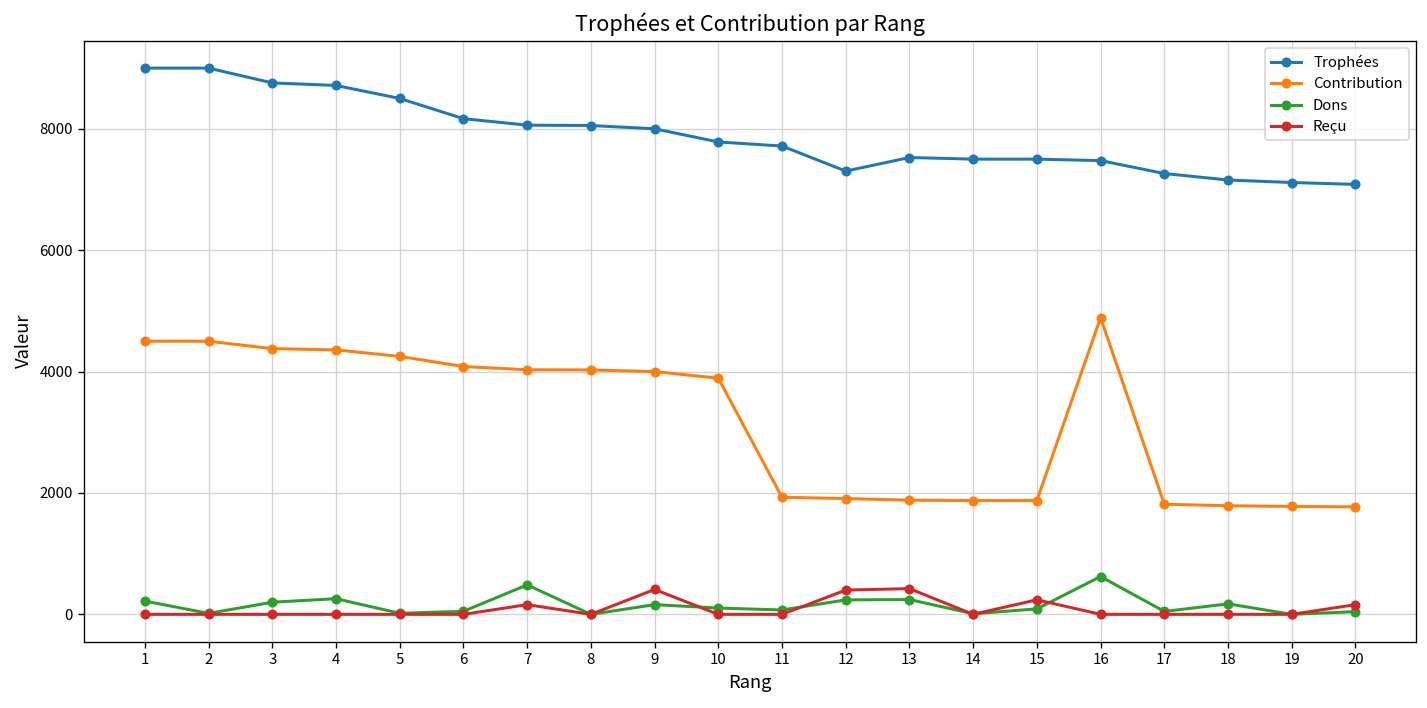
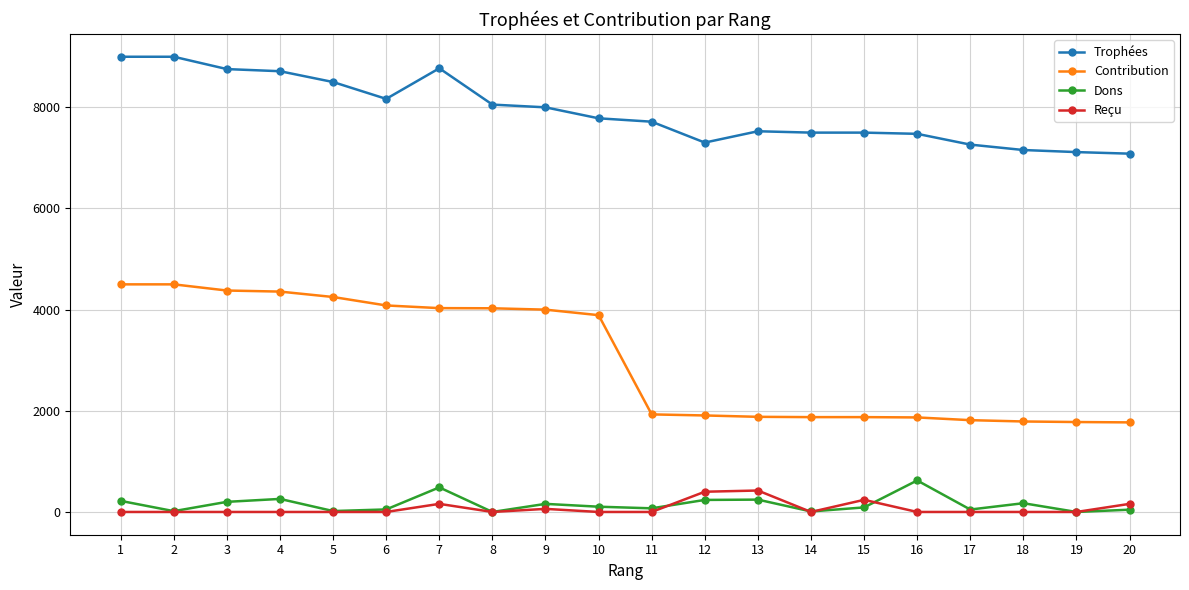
Trophées, 7: 8100 -> 8800
Reçu, 9: 400 -> 100
Contribution, 16: 4900 -> 1900
